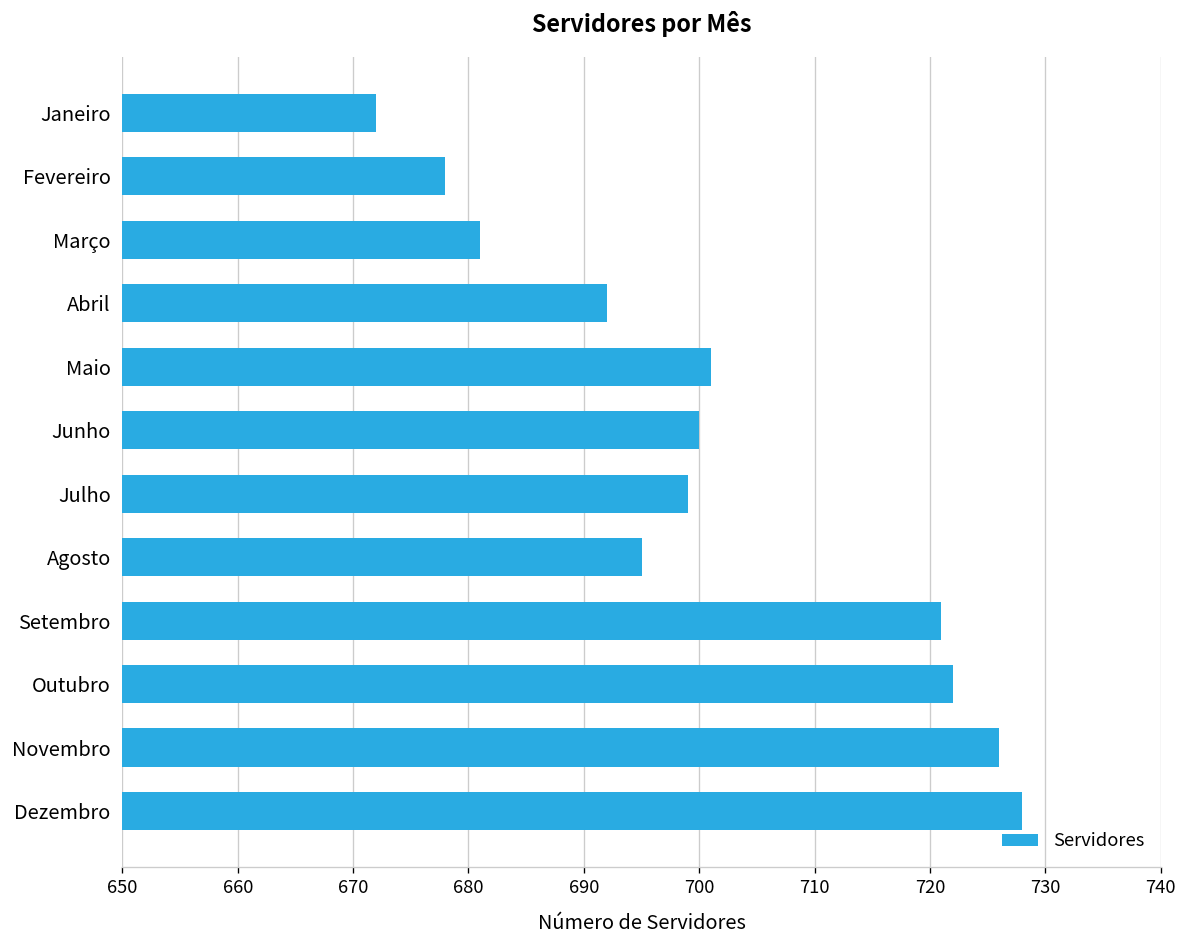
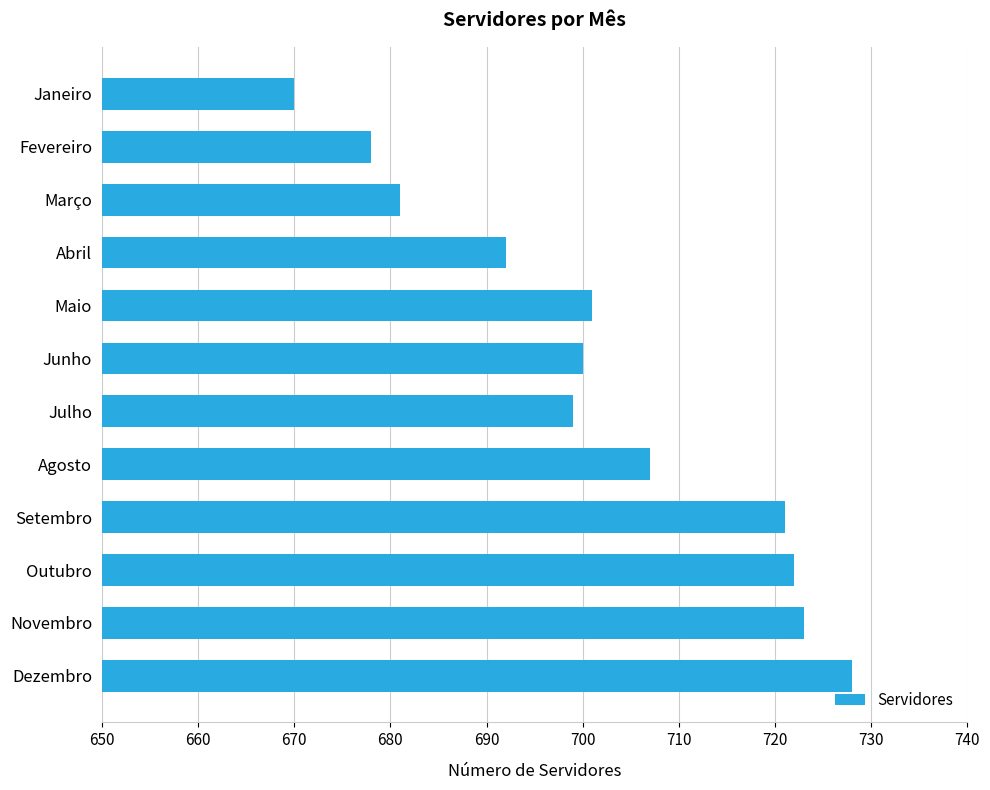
Janeiro: 672 -> 670
Agosto: 695 -> 707
Novembro: 726 -> 723
